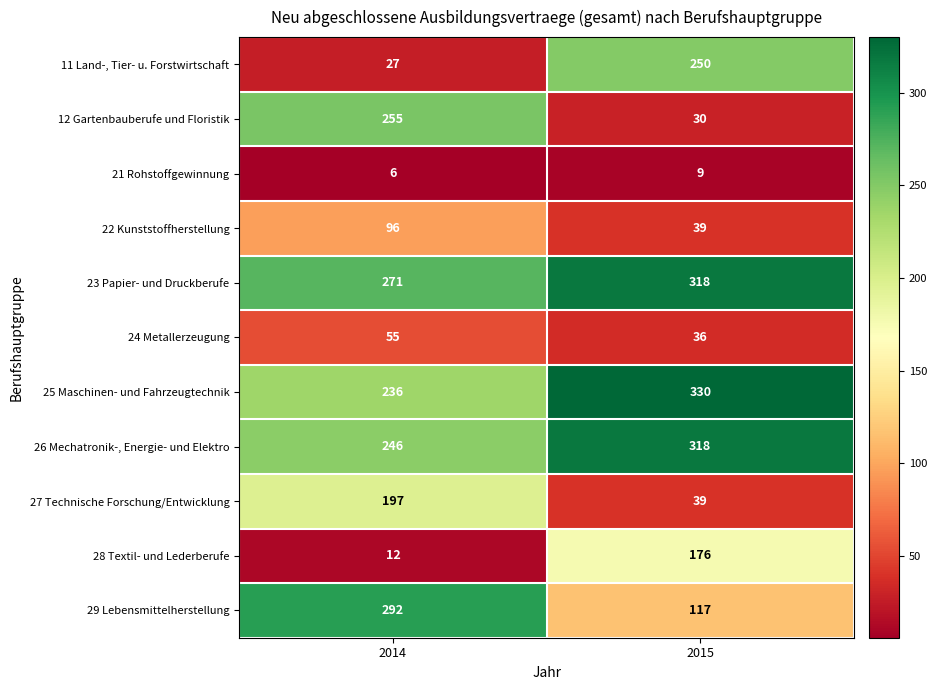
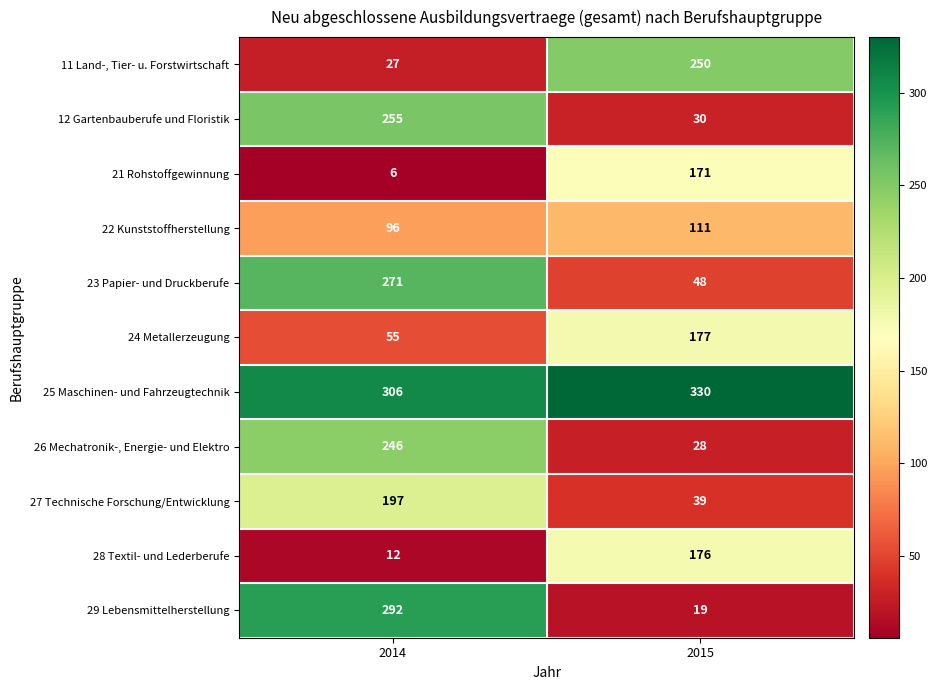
21 Rohstoffgewinnung, 2015: 9 -> 171
22 Kunststoffherstellung, 2015: 39 -> 111
23 Papier- und Druckberufe, 2015: 318 -> 48
24 Metallerzeugung, 2015: 36 -> 177
25 Maschinen- und Fahrzeugtechnik, 2014: 236 -> 306
26 Mechatronik-, Energie- und Elektro, 2015: 318 -> 28
29 Lebensmittelherstellung, 2015: 117 -> 19
